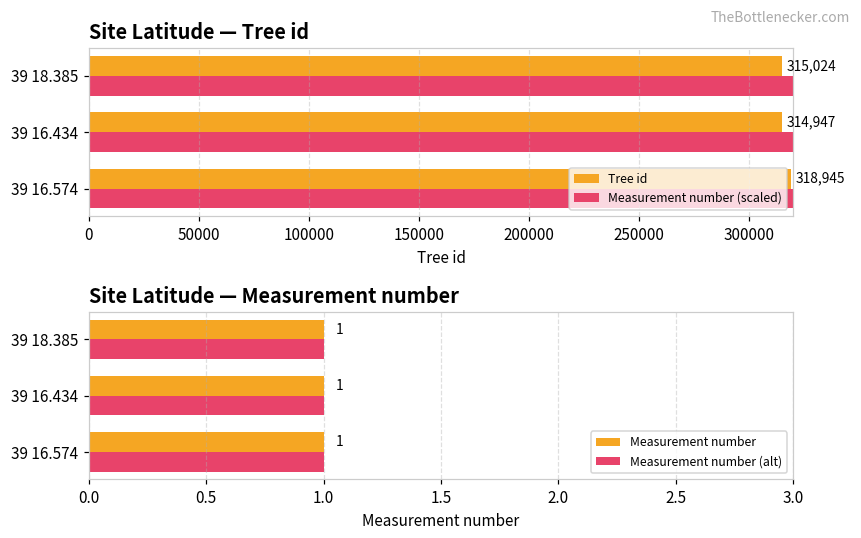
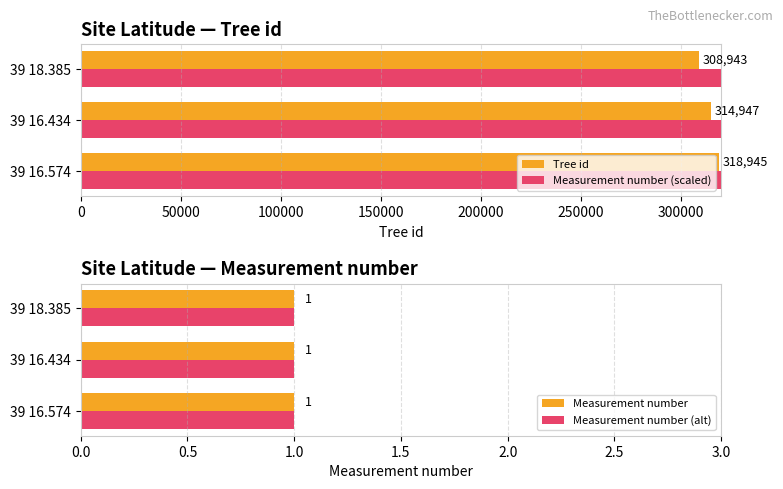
Site Latitude — Tree id, Tree id, 39 18.385: 315,024 -> 308,943
